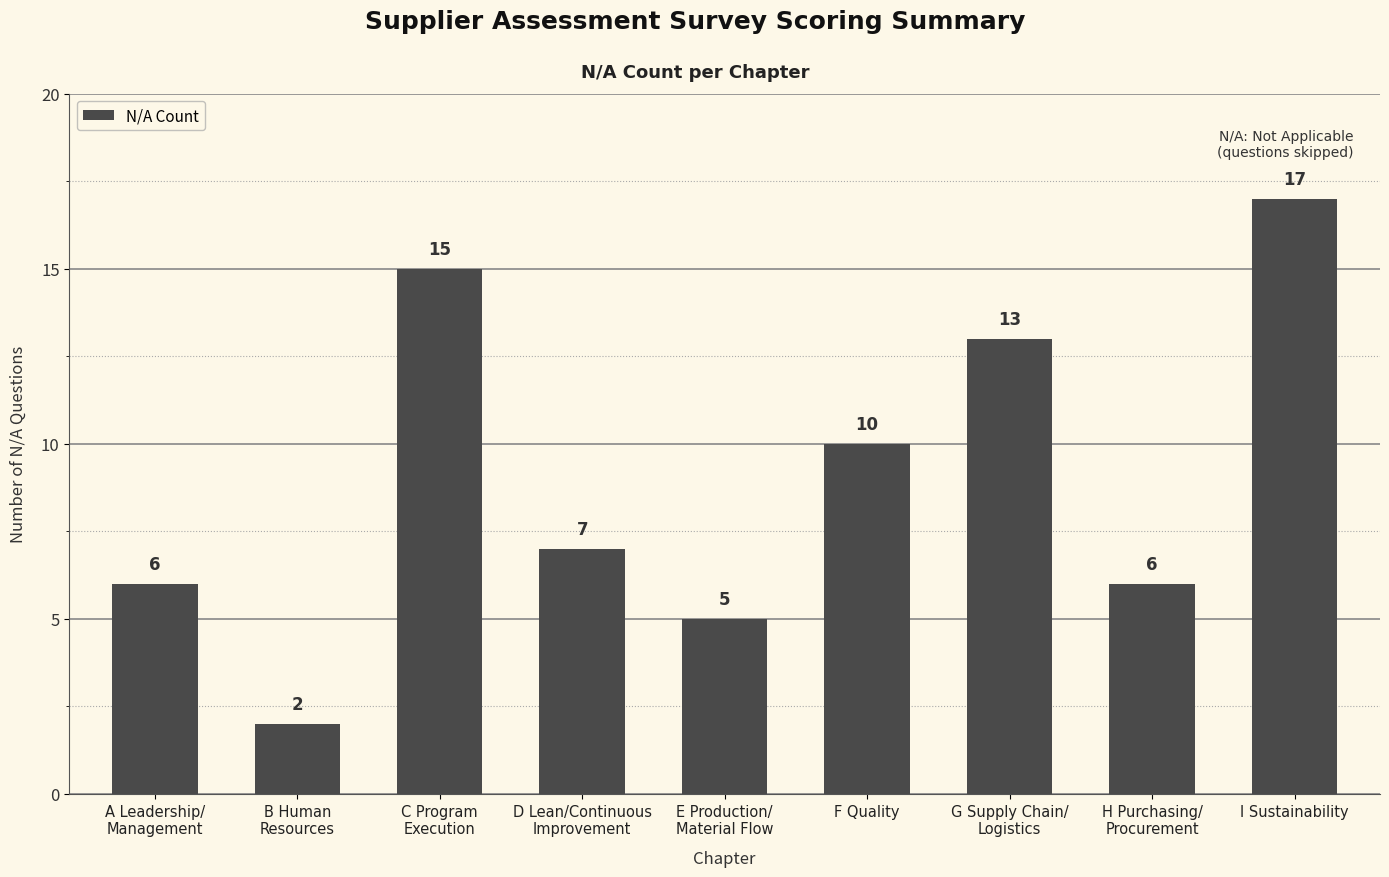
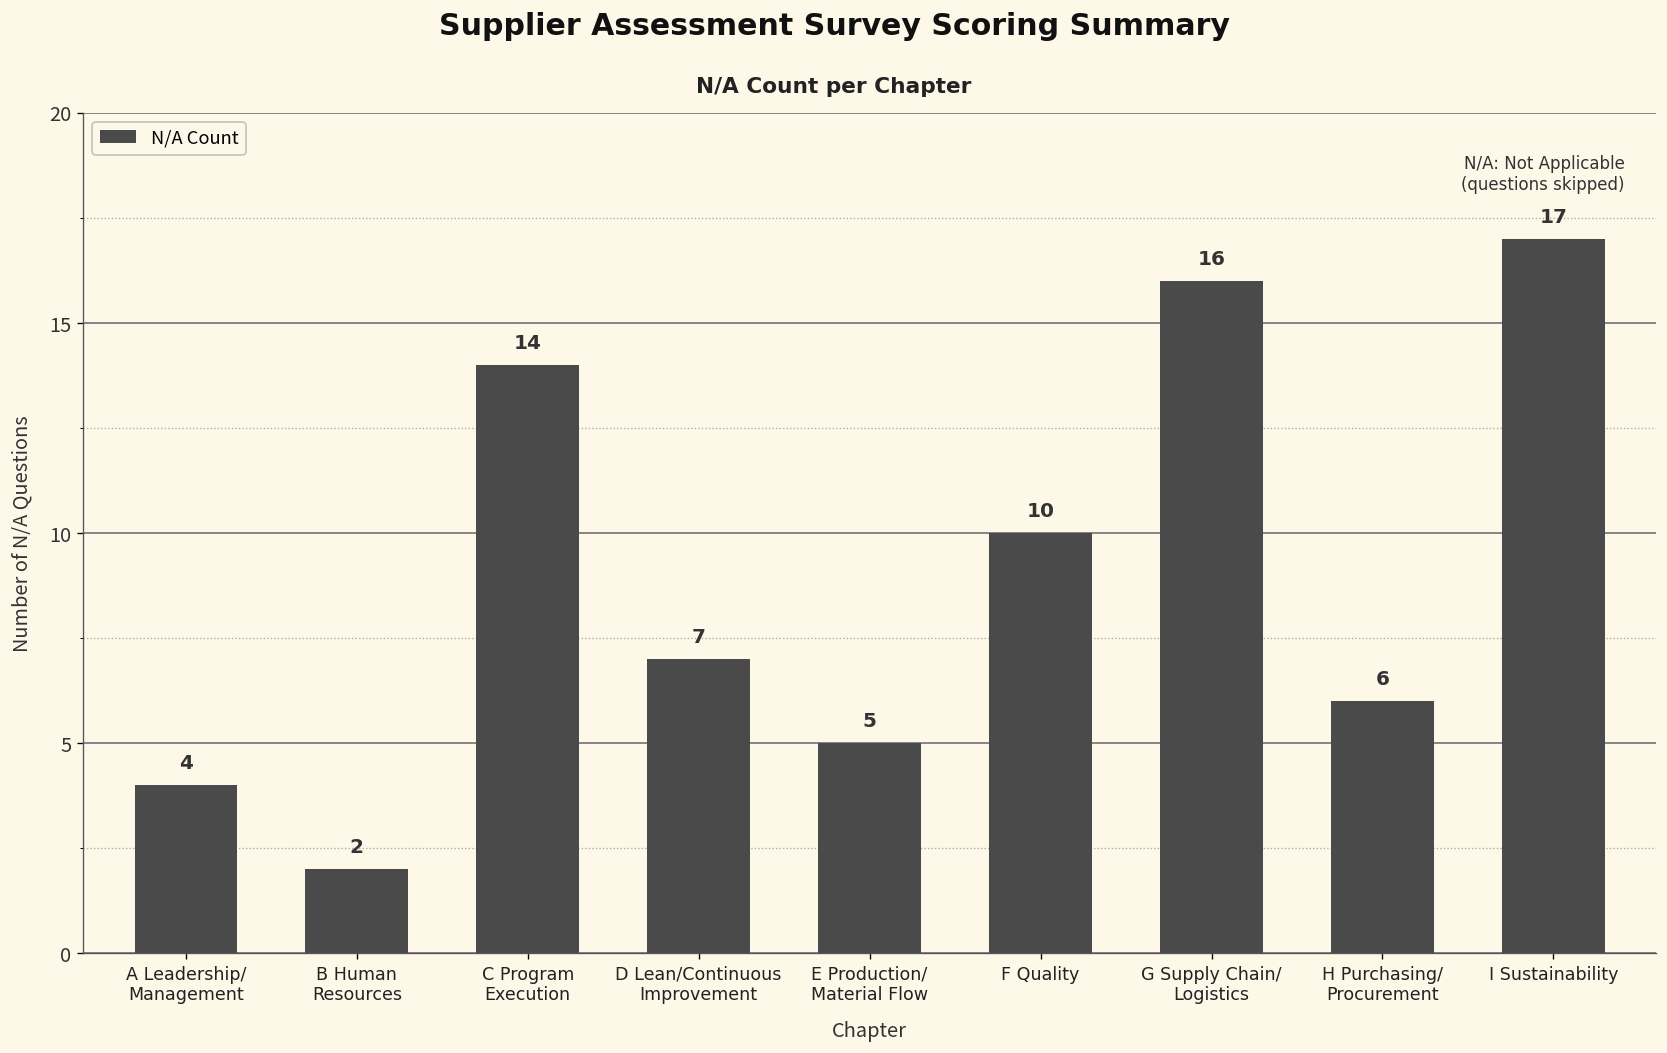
A Leadership/ Management: 6 -> 4
C Program Execution: 15 -> 14
G Supply Chain/ Logistics: 13 -> 16
